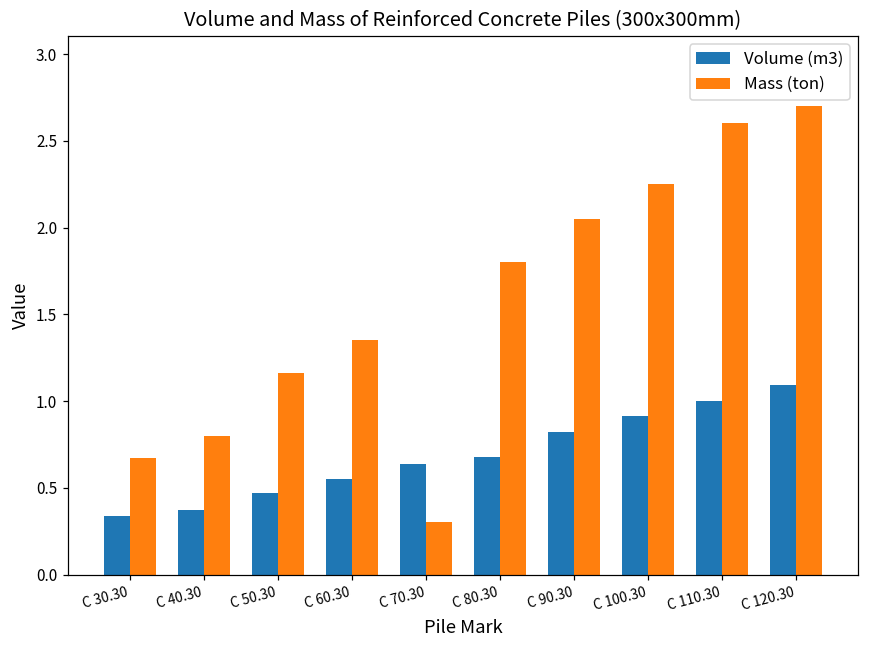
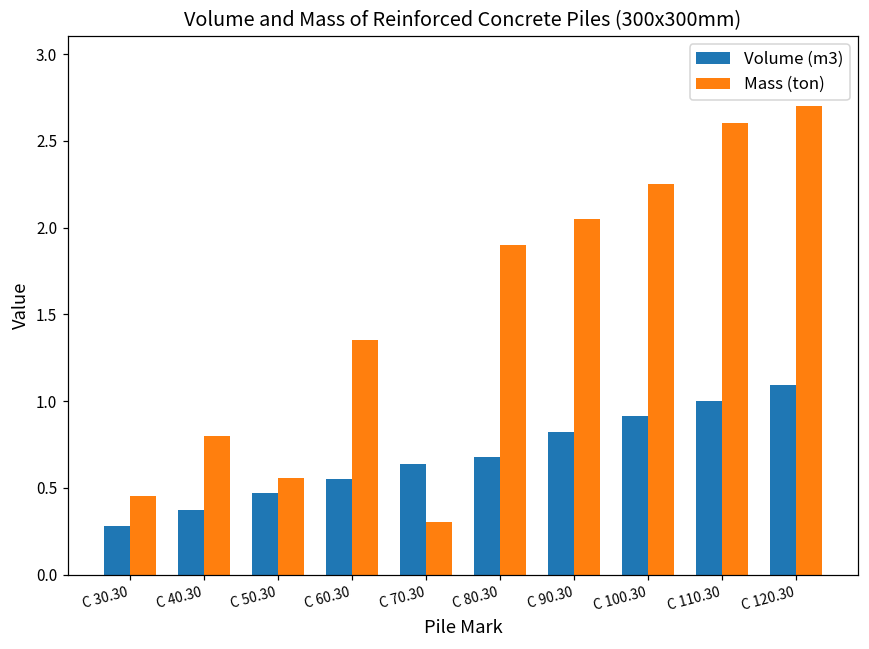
Volume (m3), C 30.30: 0.34 -> 0.28
Mass (ton), C 30.30: 0.68 -> 0.46
Mass (ton), C 50.30: 1.16 -> 0.56
Mass (ton), C 80.30: 1.8 -> 1.9
